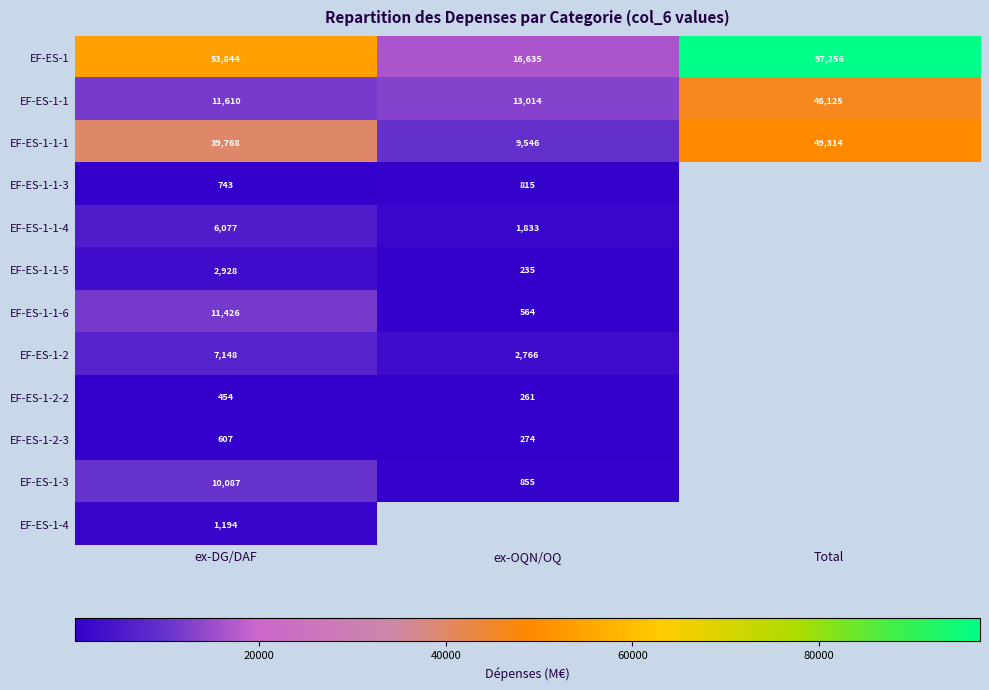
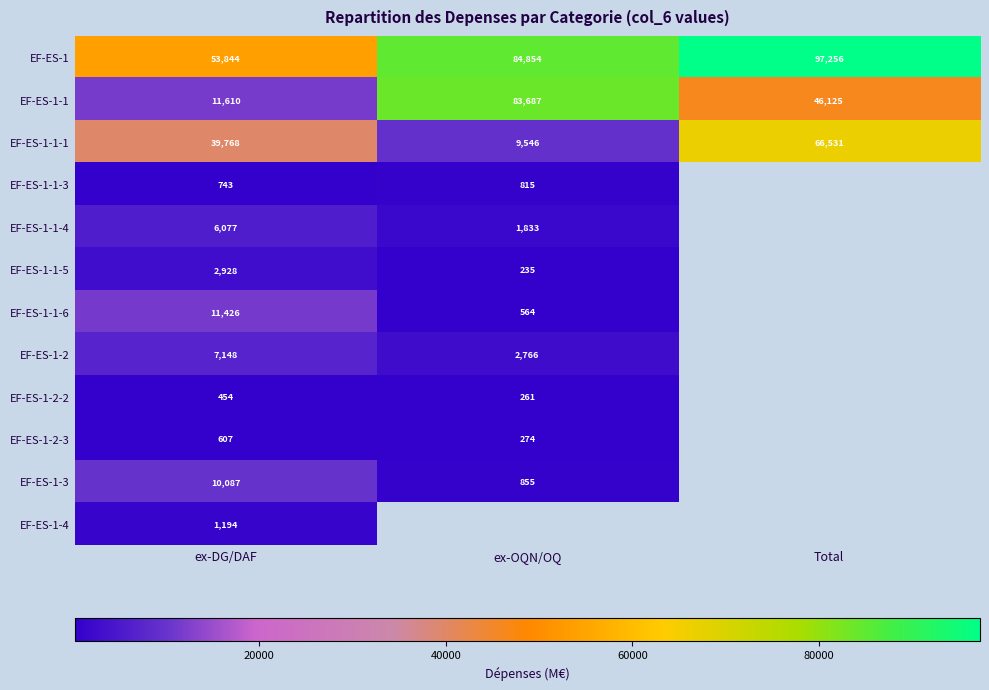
EF-ES-1, ex-OQN/OQ: 16,635 -> 84,854
EF-ES-1-1, ex-OQN/OQ: 13,014 -> 83,687
EF-ES-1-1-1, Total: 49,314 -> 66,531
